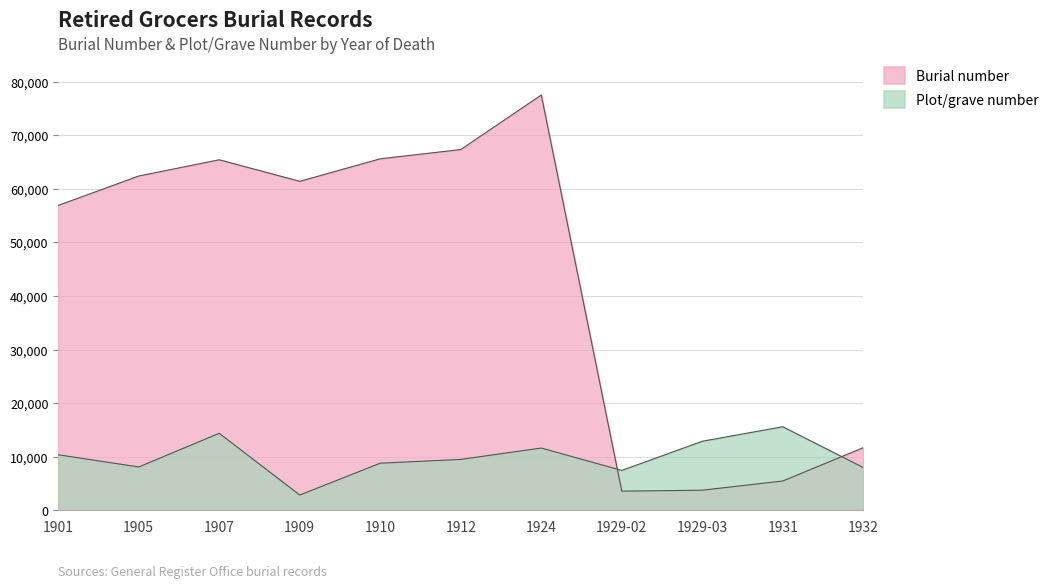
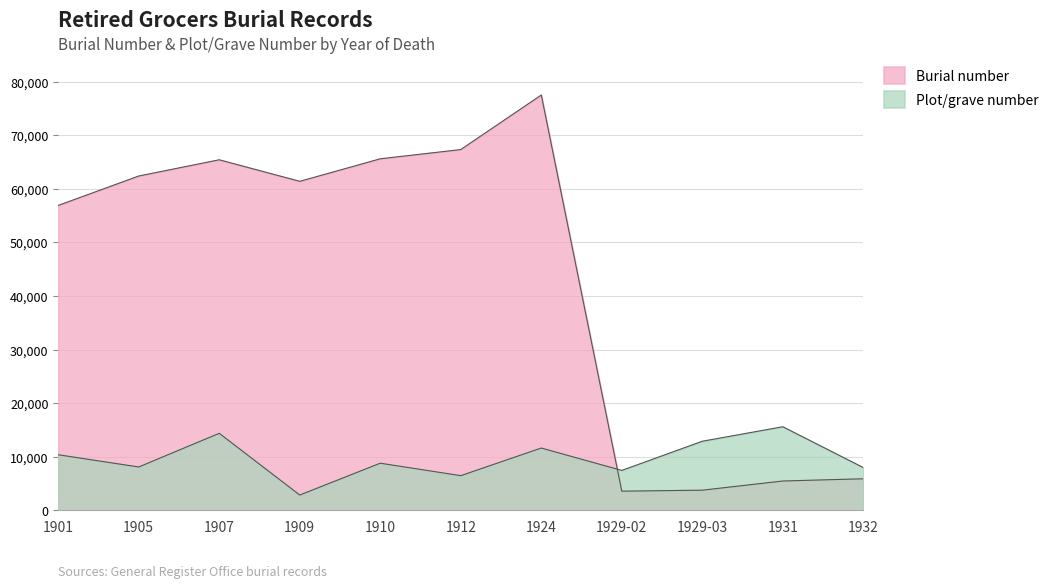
Plot/grave number, 1912: 10,000 -> 6,000
Burial number, 1932: 12,000 -> 6,000
